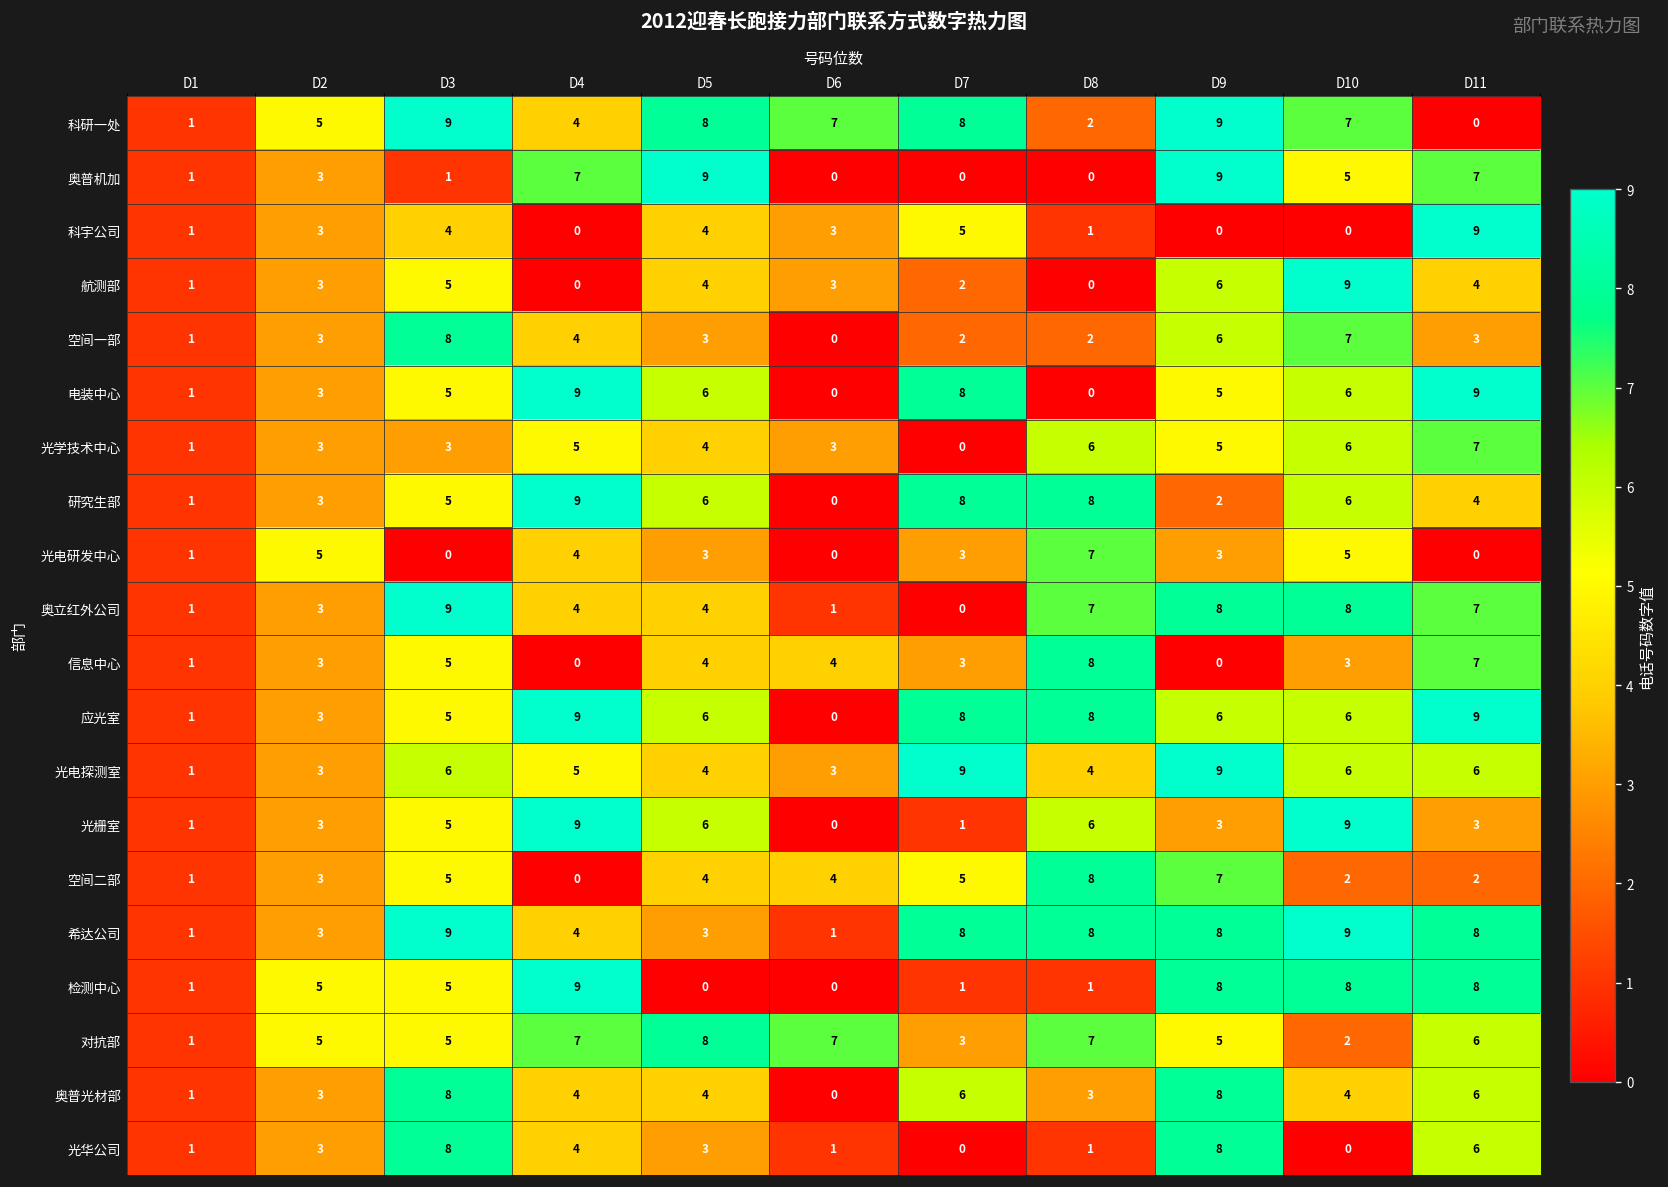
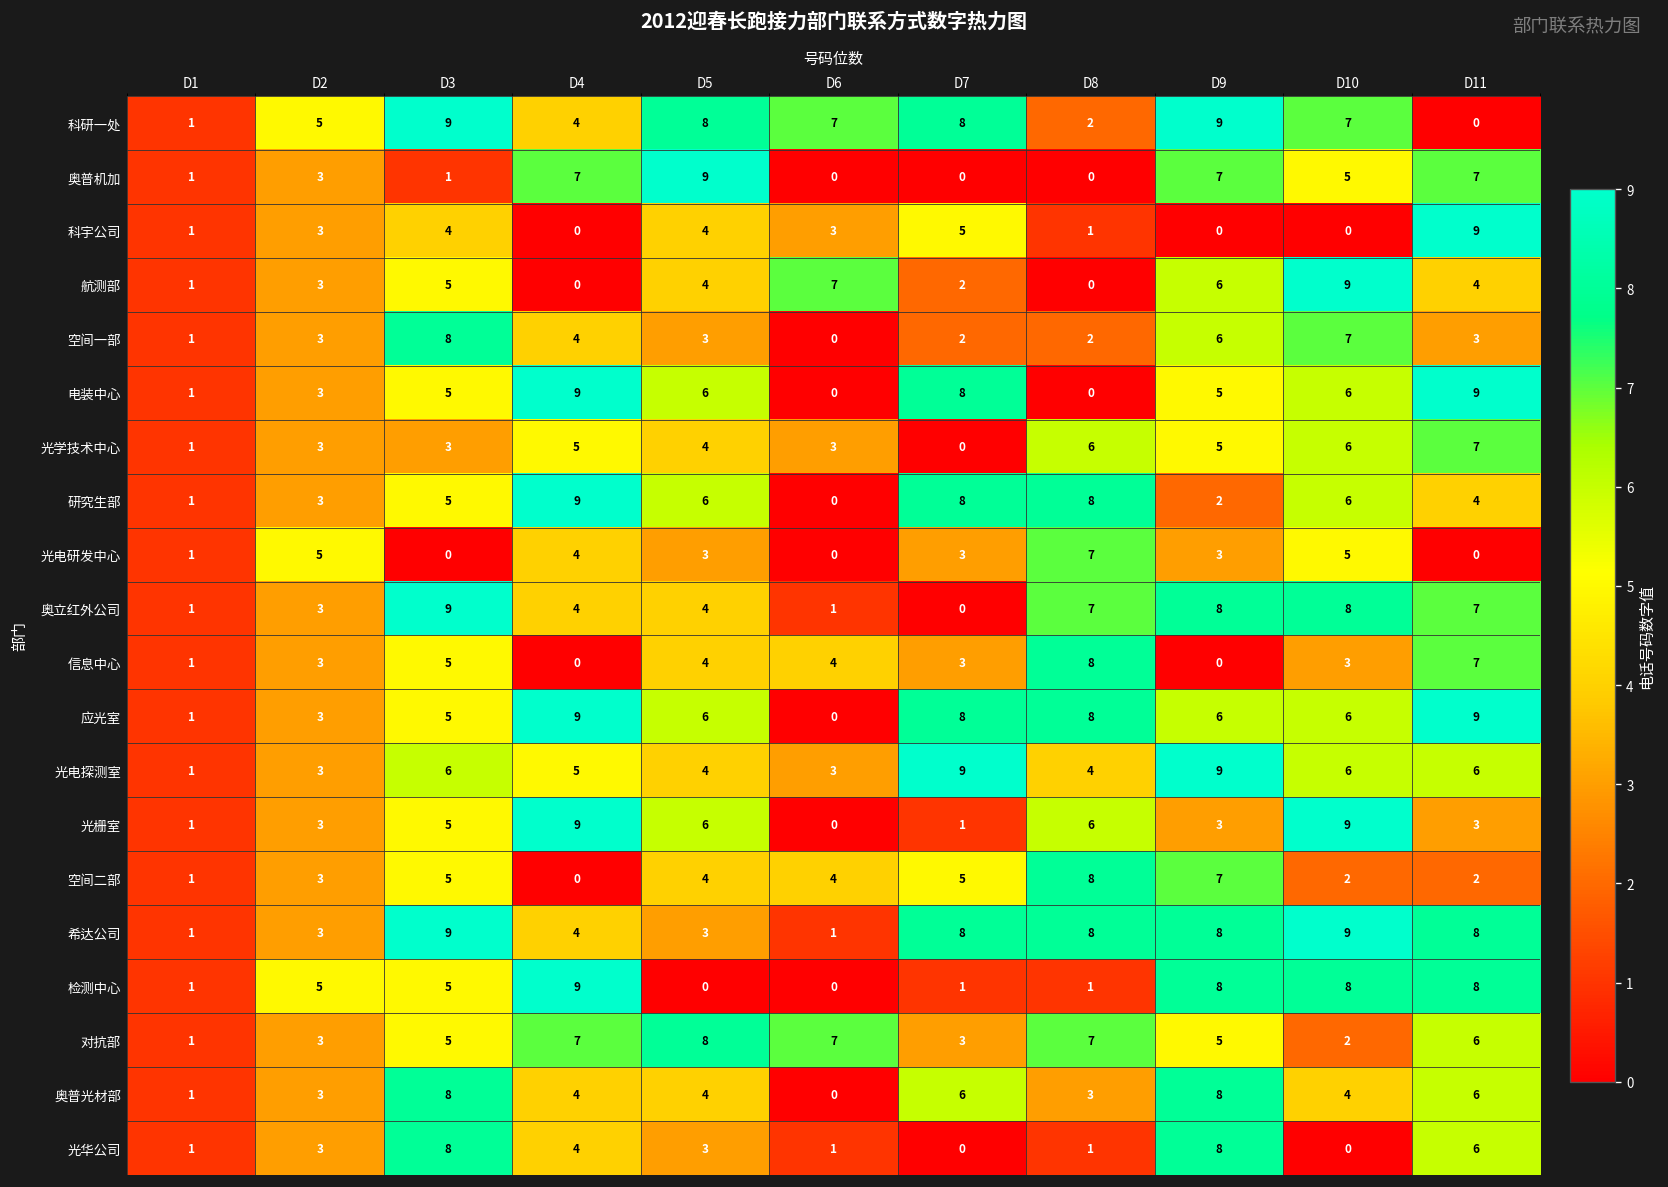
奥普机加, D9: 9 -> 7
航测部, D6: 3 -> 7
对抗部, D2: 5 -> 3
